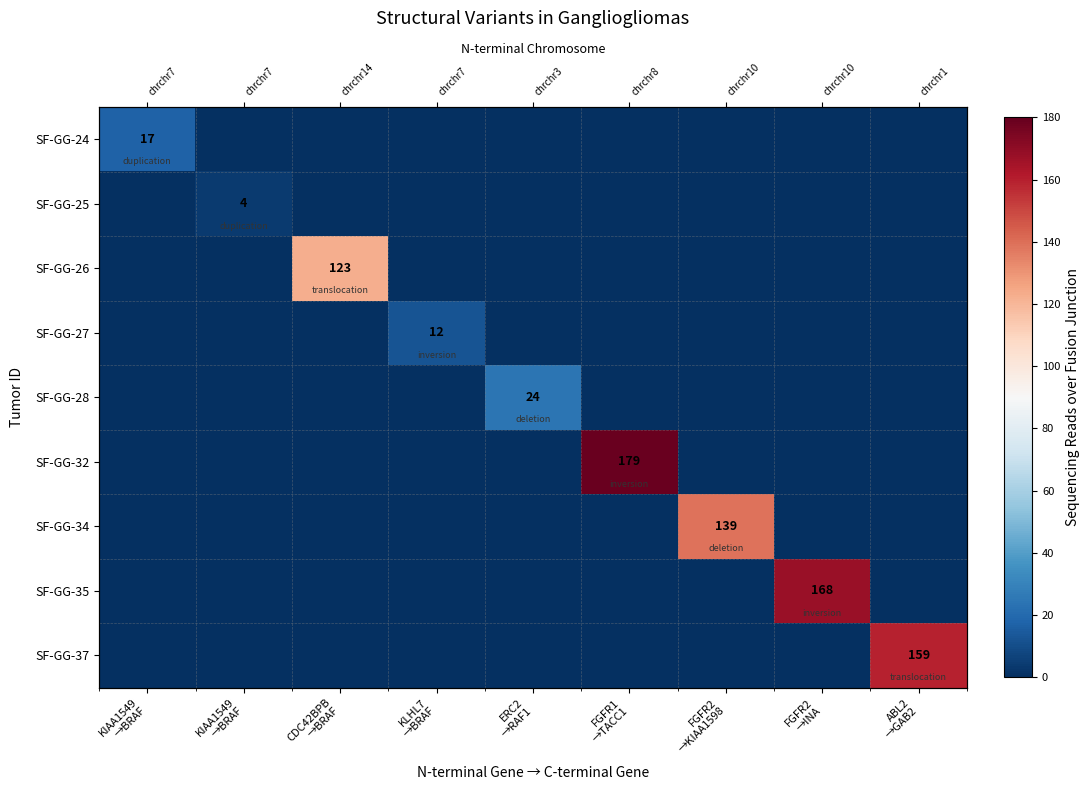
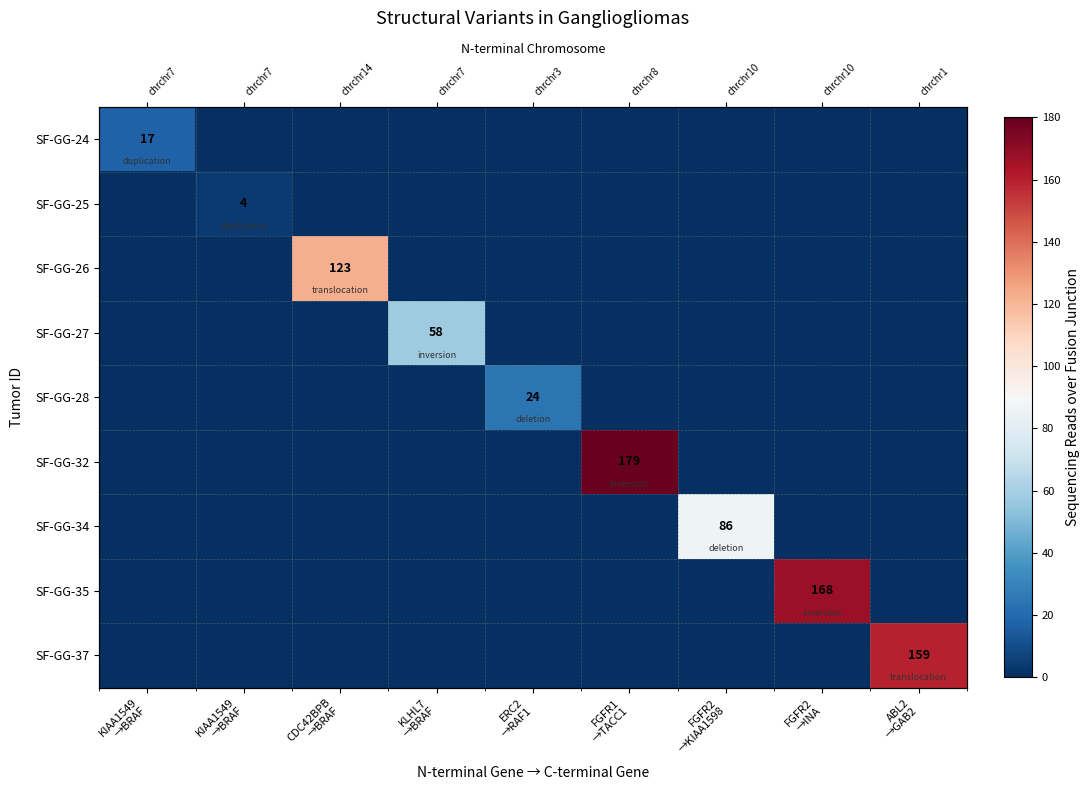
SF-GG-27, KLHL7 →BRAF: 12 -> 58
SF-GG-34, FGFR2 →KIAA1598: 139 -> 86
